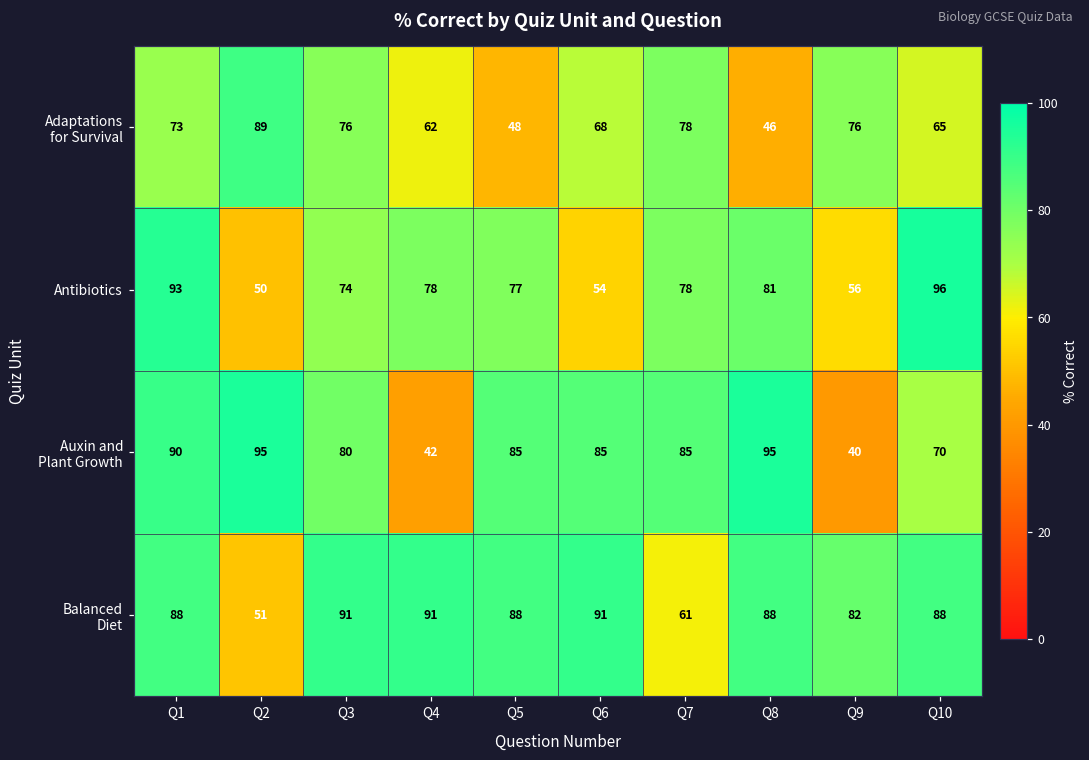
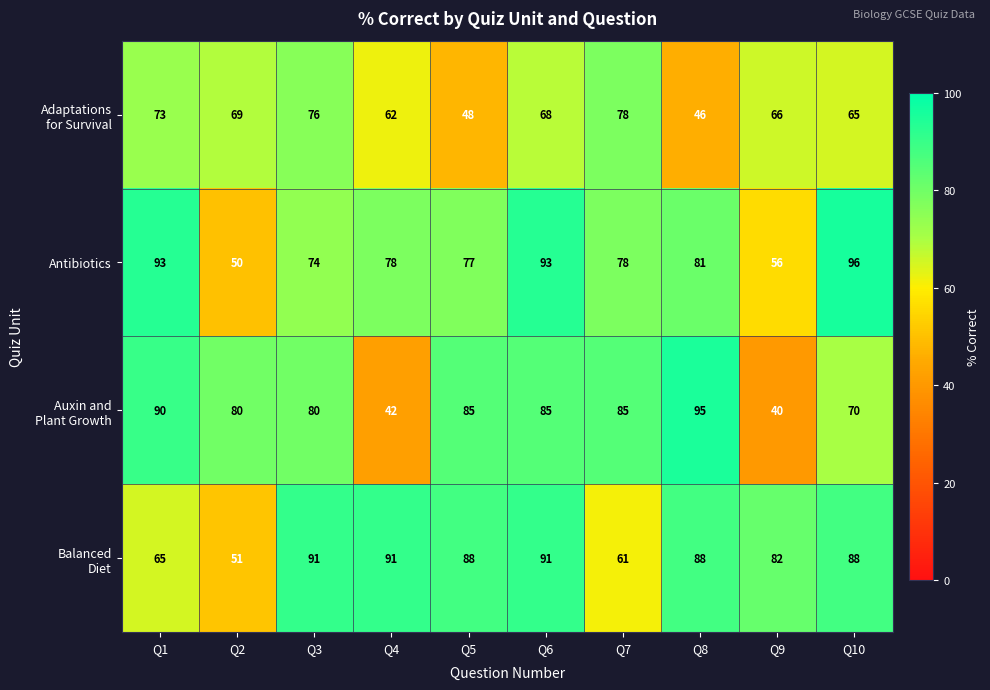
Adaptations for Survival, Q2: 89 -> 69
Adaptations for Survival, Q9: 76 -> 66
Antibiotics, Q6: 54 -> 93
Auxin and Plant Growth, Q2: 95 -> 80
Balanced Diet, Q1: 88 -> 65
